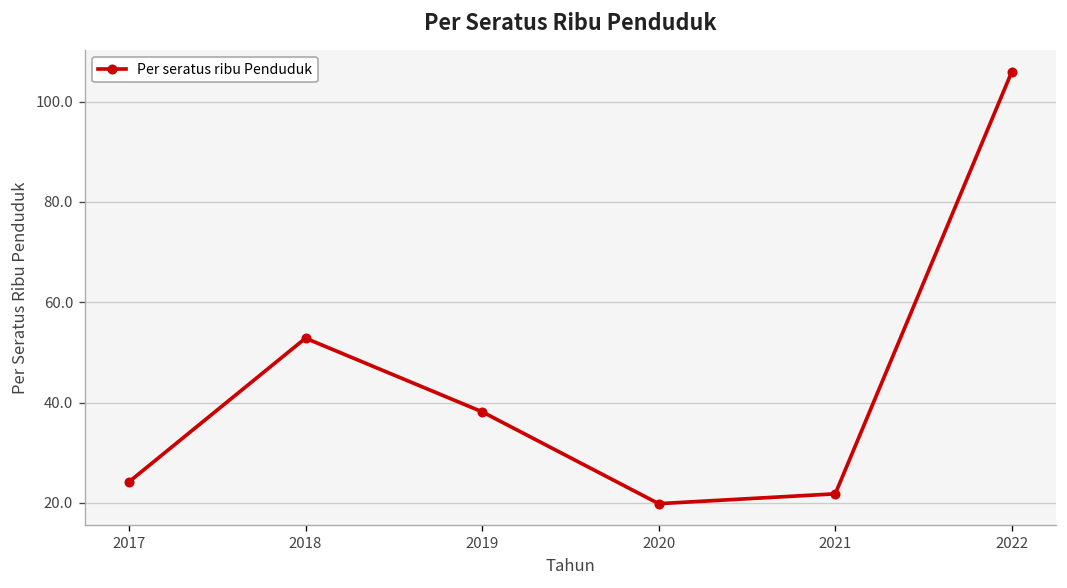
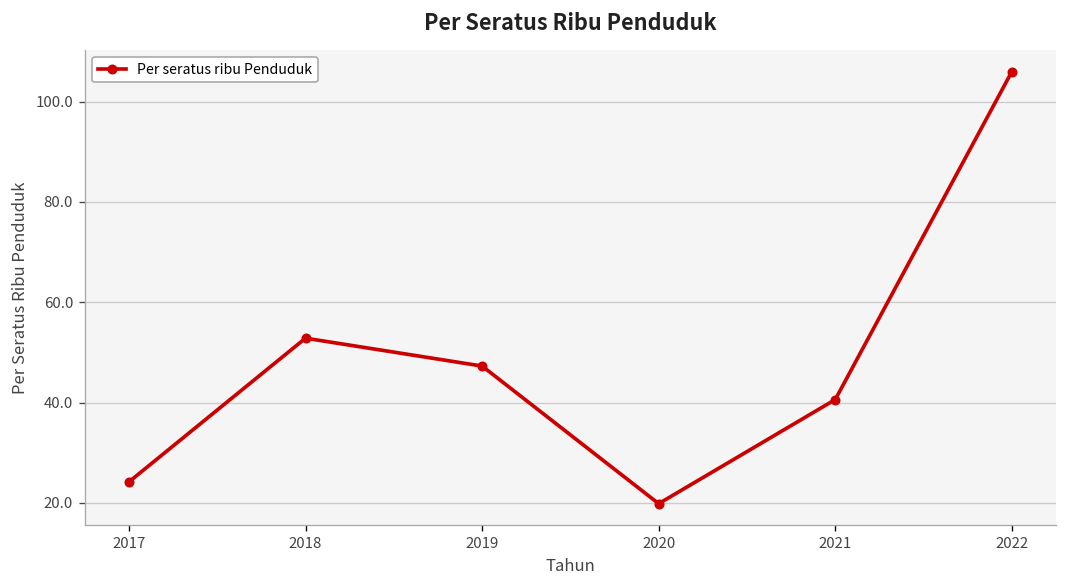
2019: 38 -> 47
2021: 22 -> 41
